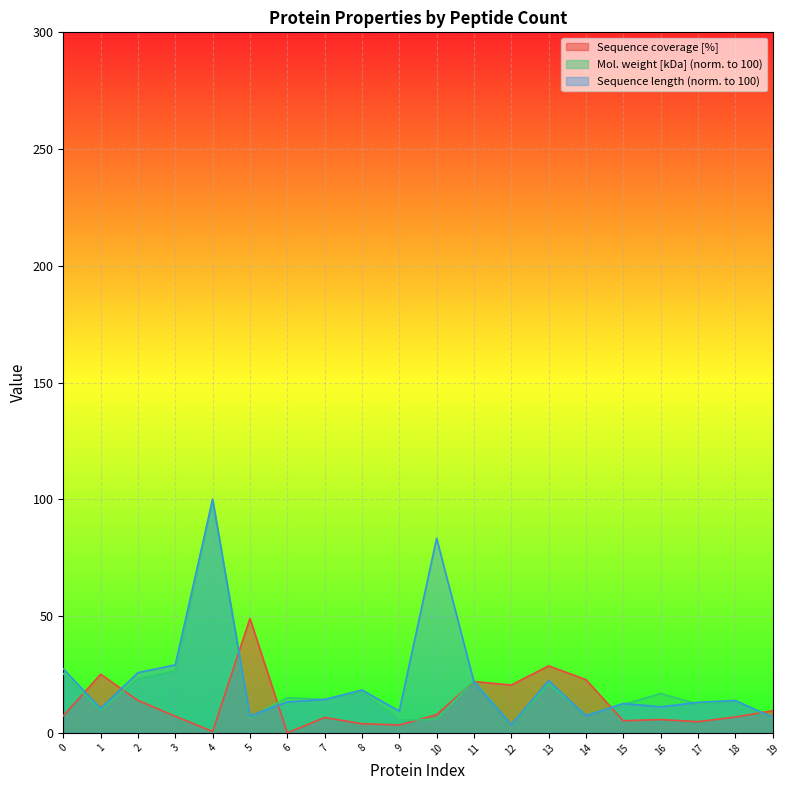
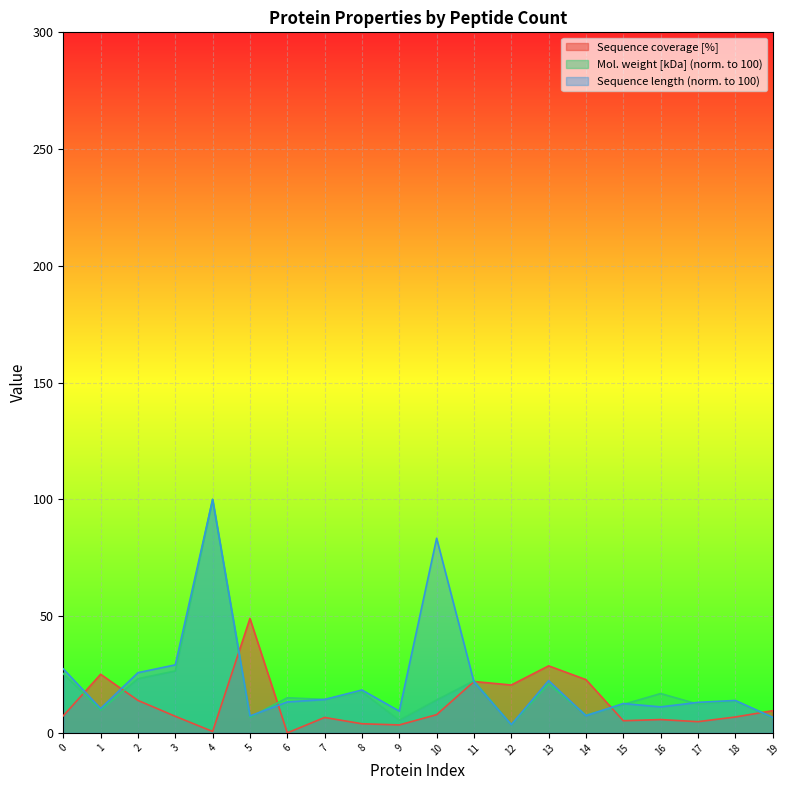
Mol. weight [kDa] (norm. to 100), 10: 6 -> 14
